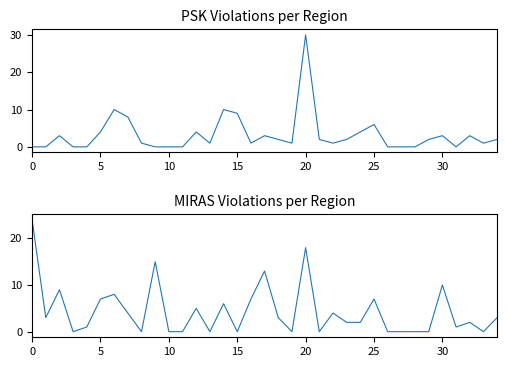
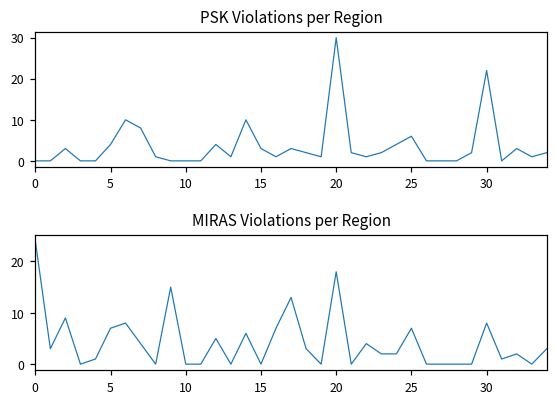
PSK Violations per Region, 15: 9 -> 3
PSK Violations per Region, 30: 3 -> 22
MIRAS Violations per Region, 30: 10 -> 8
